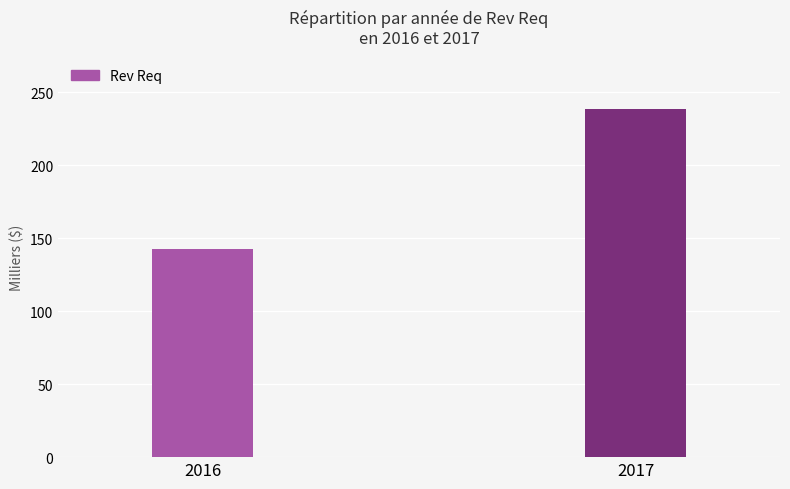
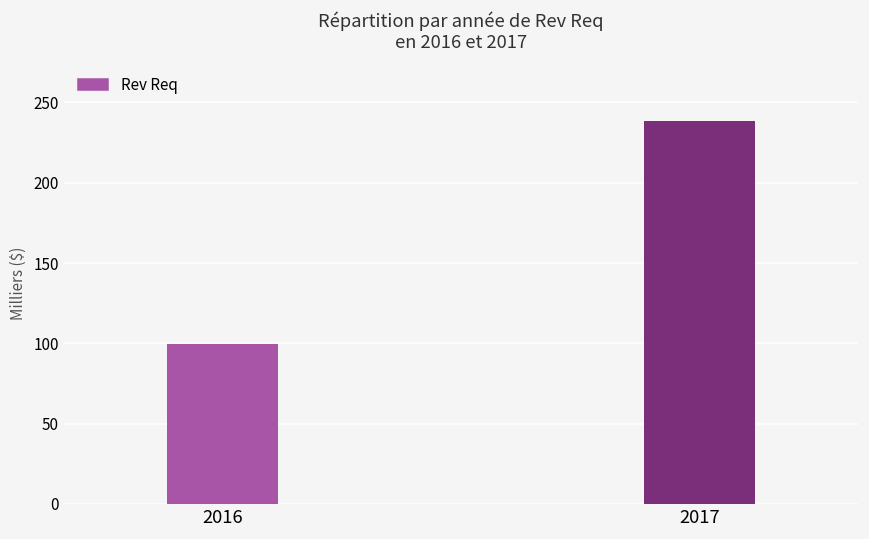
2016: 142 -> 100
